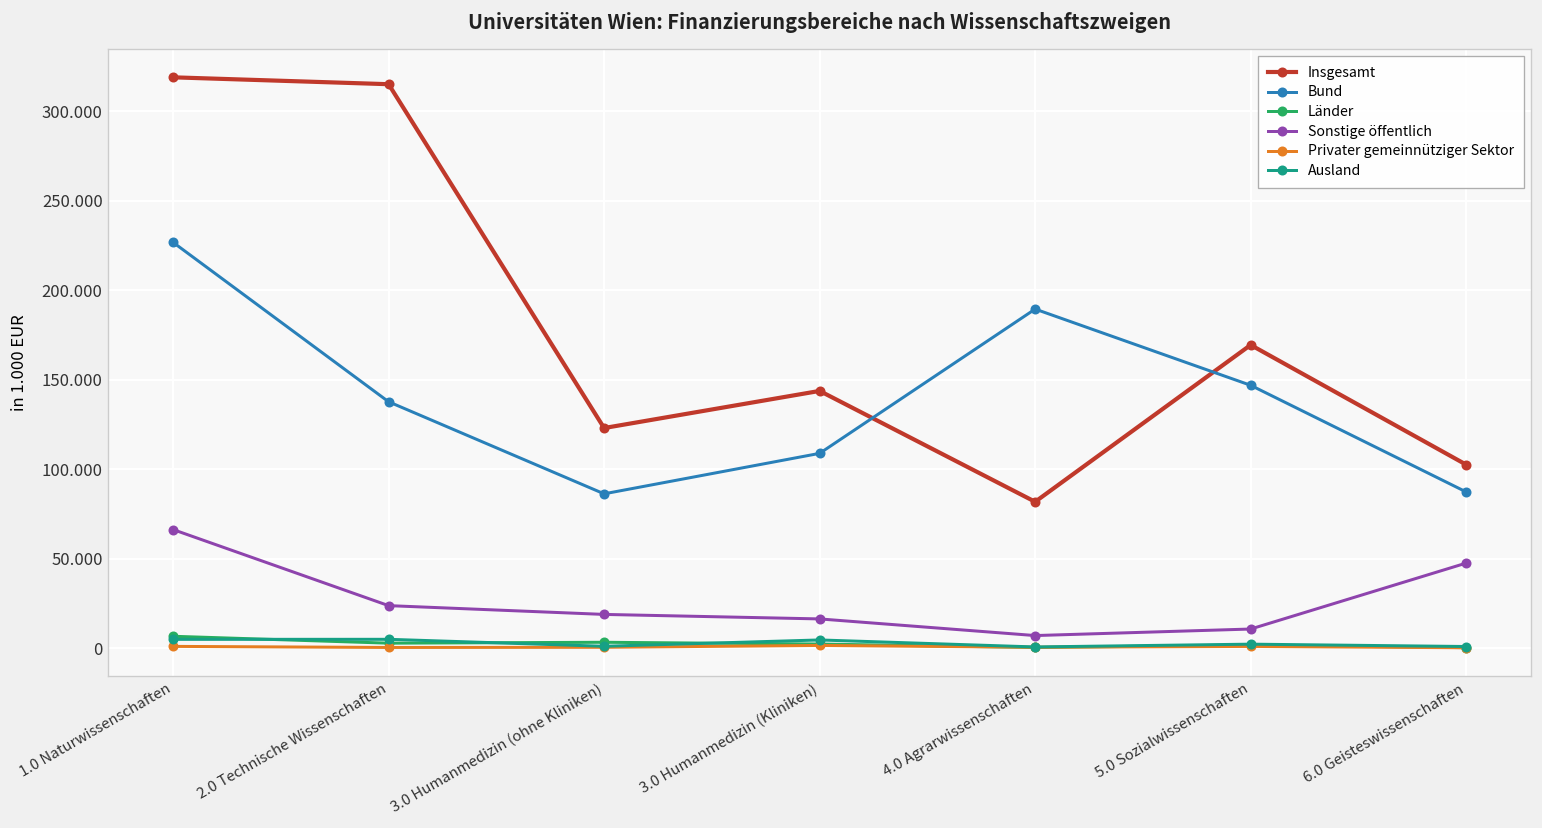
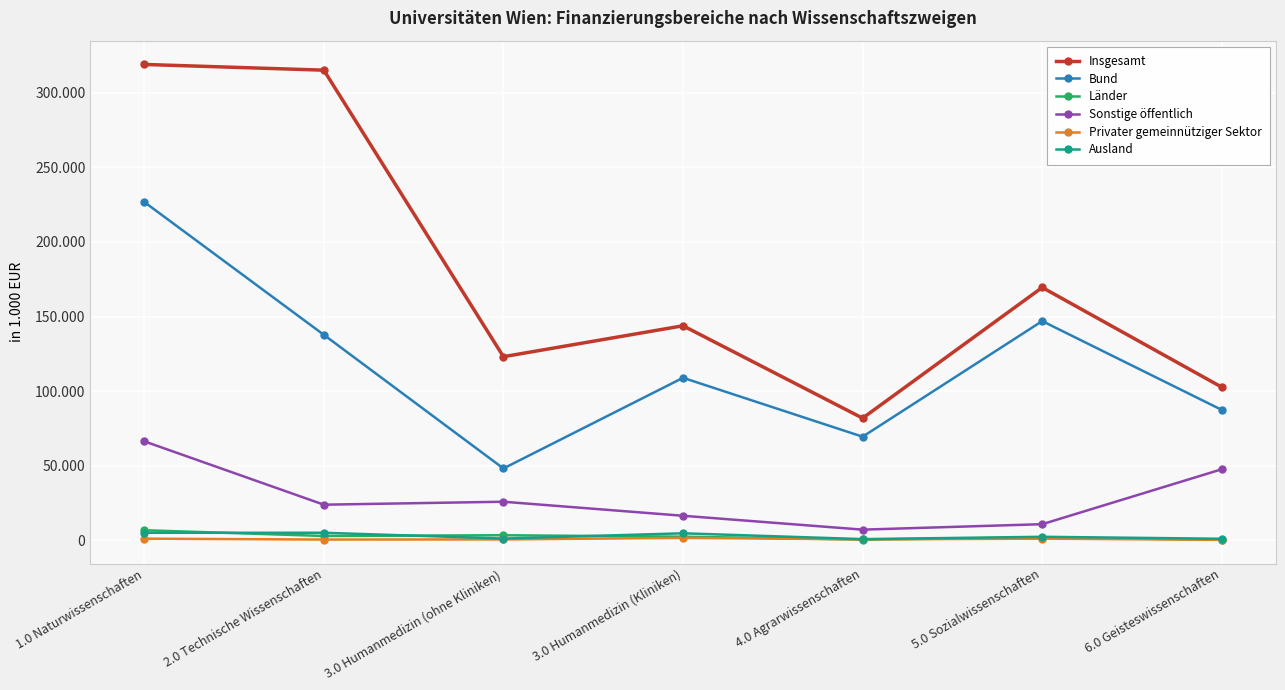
Bund, 3.0 Humanmedizin (ohne Kliniken): 86 -> 48
Sonstige öffentlich, 3.0 Humanmedizin (ohne Kliniken): 19 -> 26
Bund, 4.0 Agrarwissenschaften: 190 -> 69
